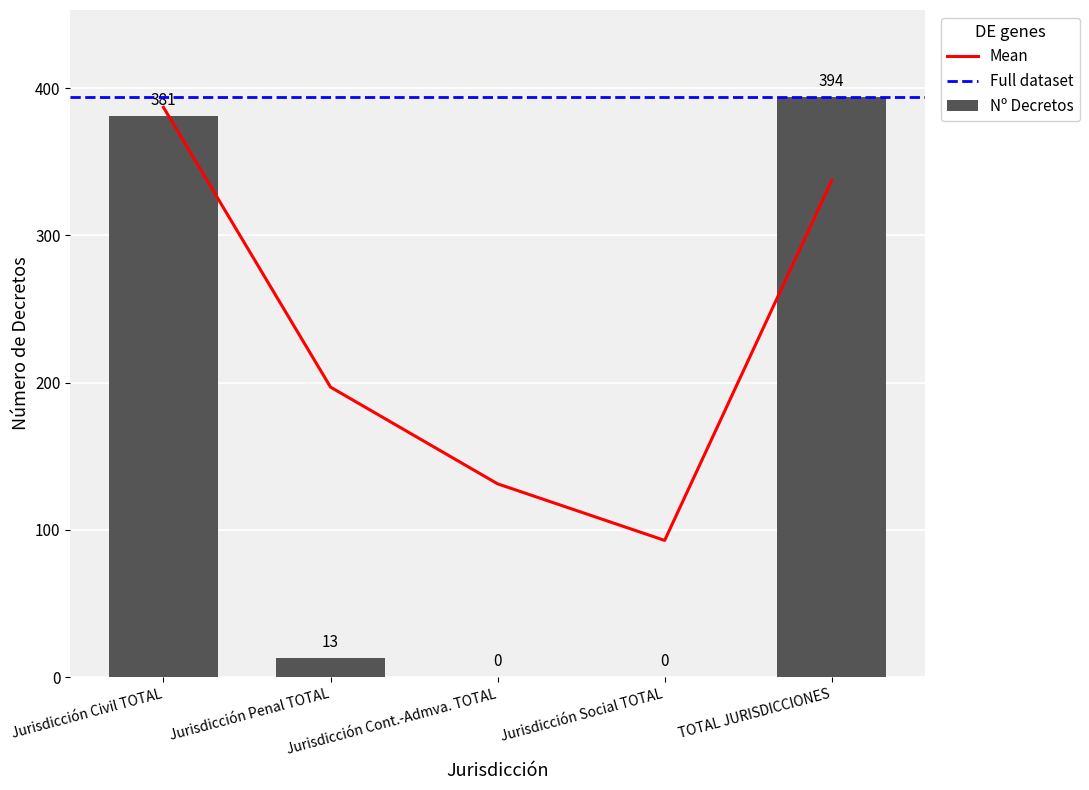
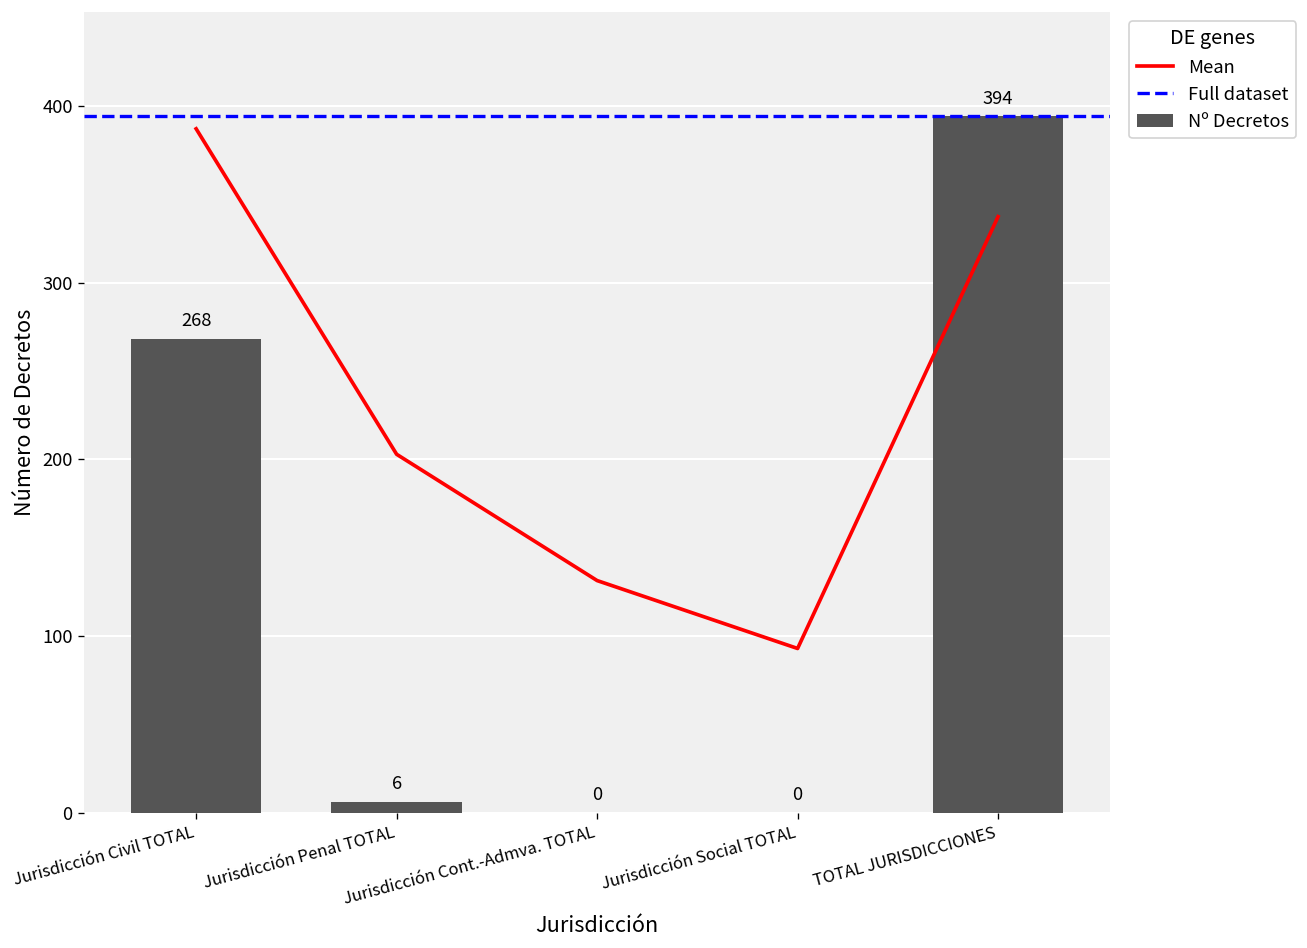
Nº Decretos, Jurisdicción Civil TOTAL: 381 -> 268
Mean, Jurisdicción Penal TOTAL: 197 -> 203
Nº Decretos, Jurisdicción Penal TOTAL: 13 -> 6
